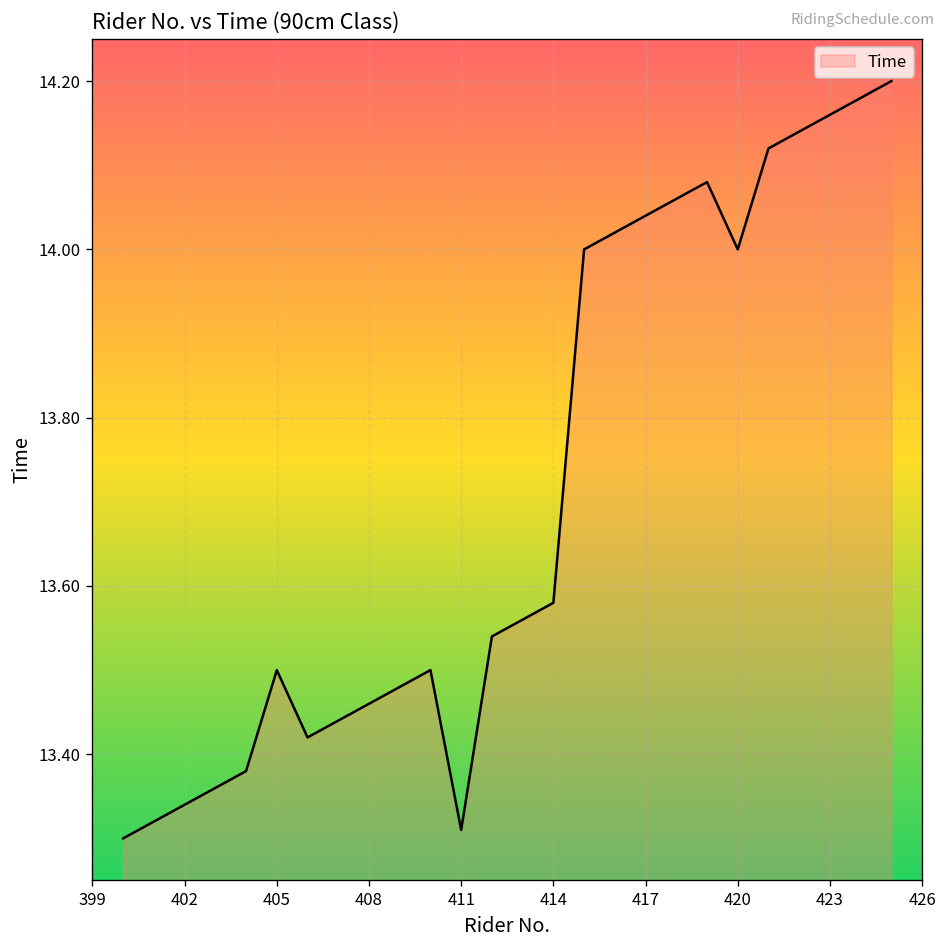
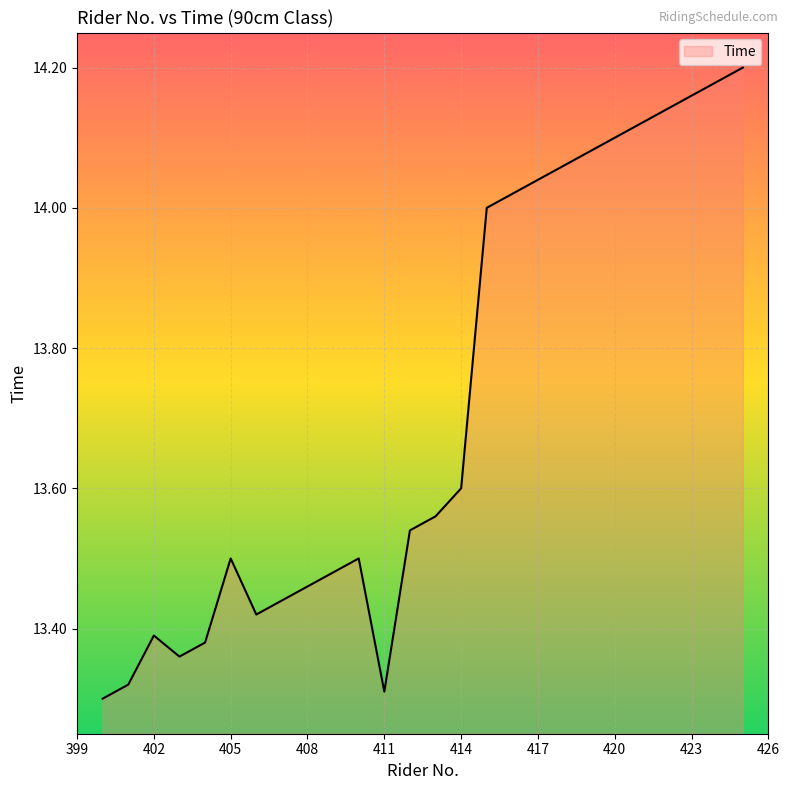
402: 13.34 -> 13.39
414: 13.58 -> 13.60
420: 14.0 -> 14.1
